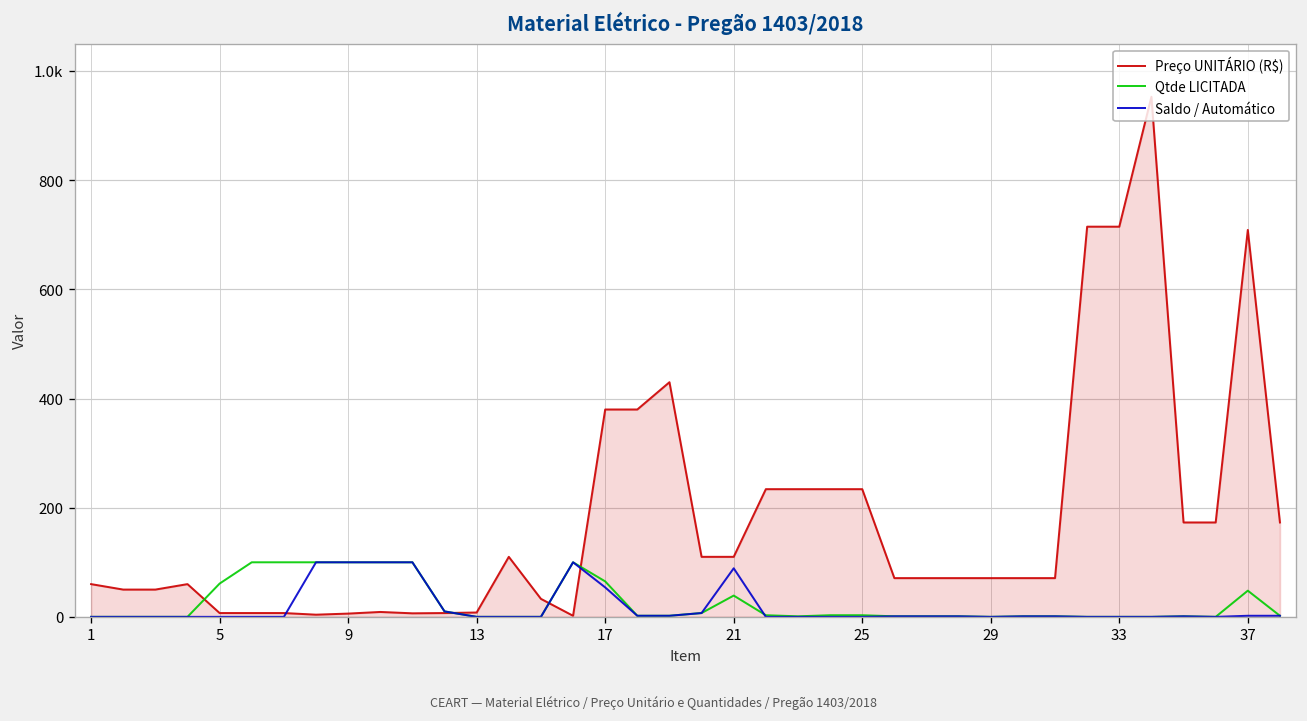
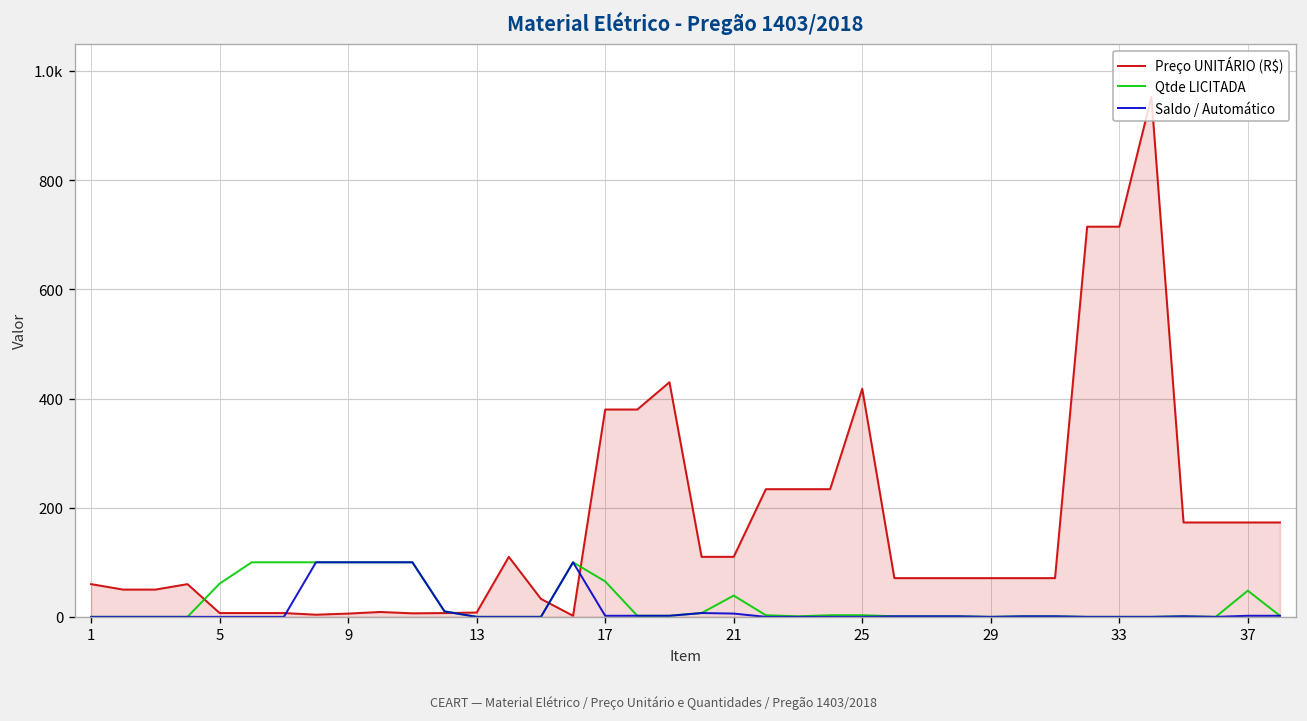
Saldo / Automático, 17: 50 -> 0
Saldo / Automático, 21: 90 -> 10
Preço UNITÁRIO (R$), 25: 230 -> 420
Preço UNITÁRIO (R$), 37: 710 -> 170
